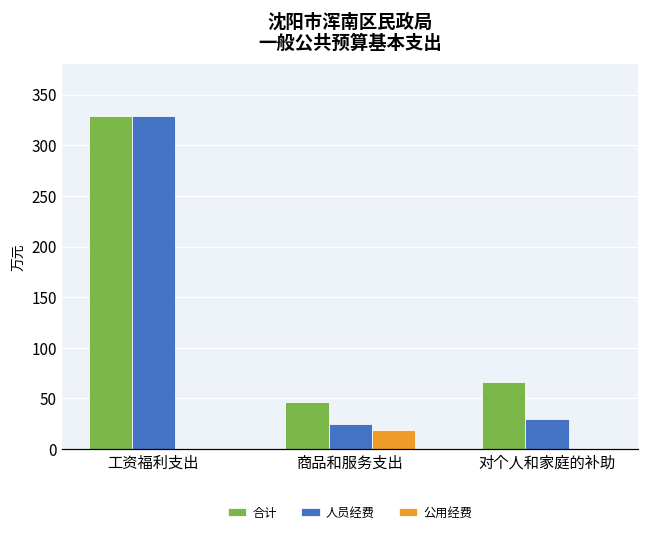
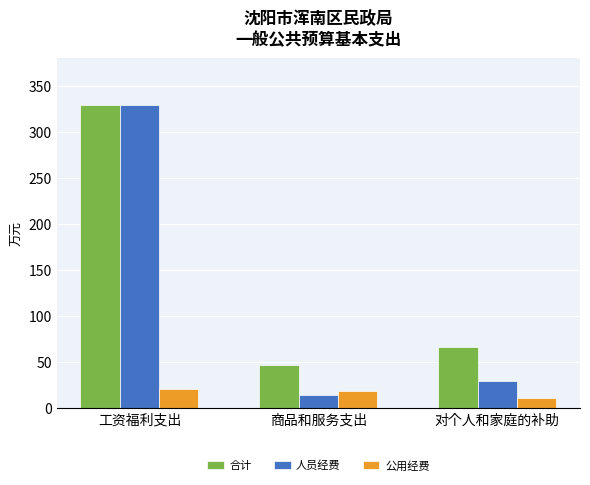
公用经费, 工资福利支出: 0 -> 20
人员经费, 商品和服务支出: 20 -> 10
公用经费, 对个人和家庭的补助: 0 -> 10
